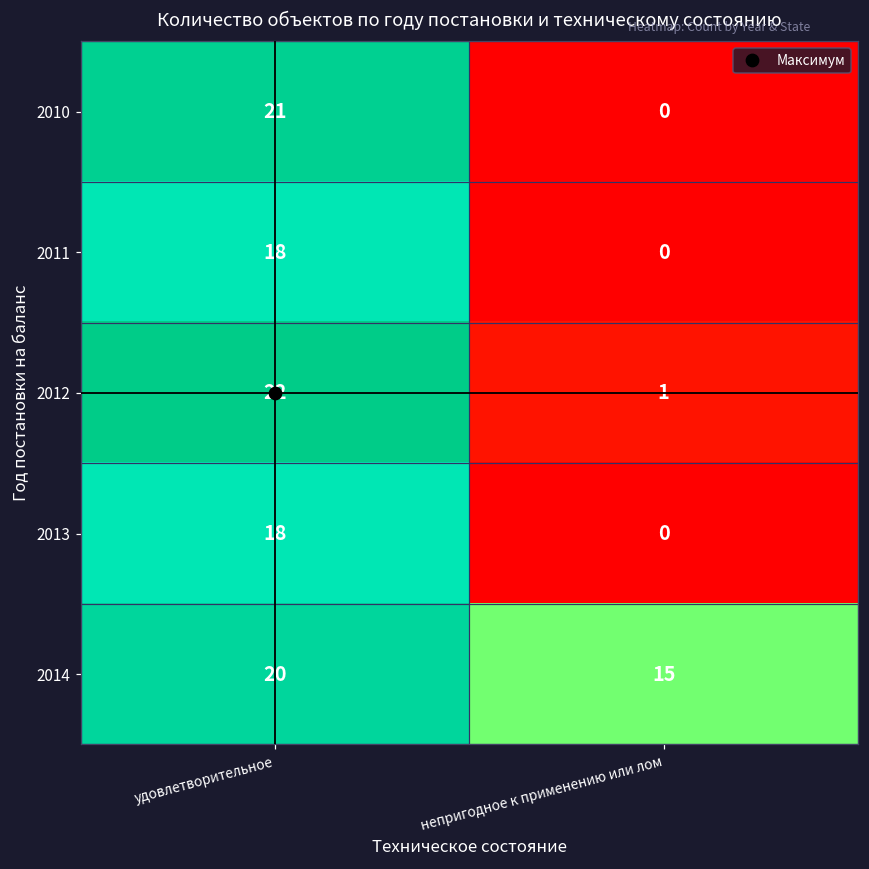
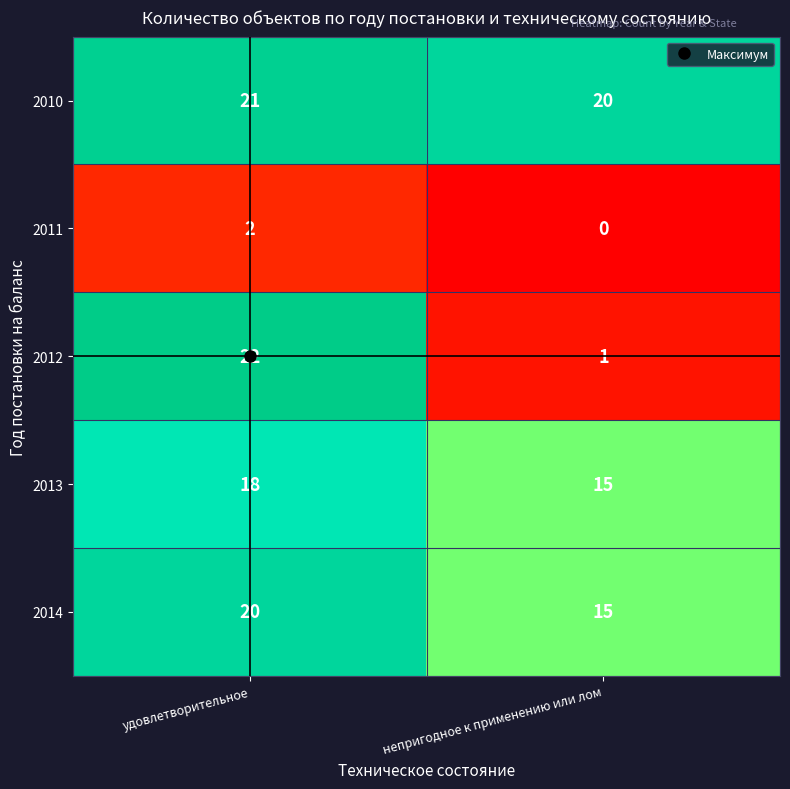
2010, непригодное к применению или лом: 0 -> 20
2011, удовлетворительное: 18 -> 2
2013, непригодное к применению или лом: 0 -> 15
